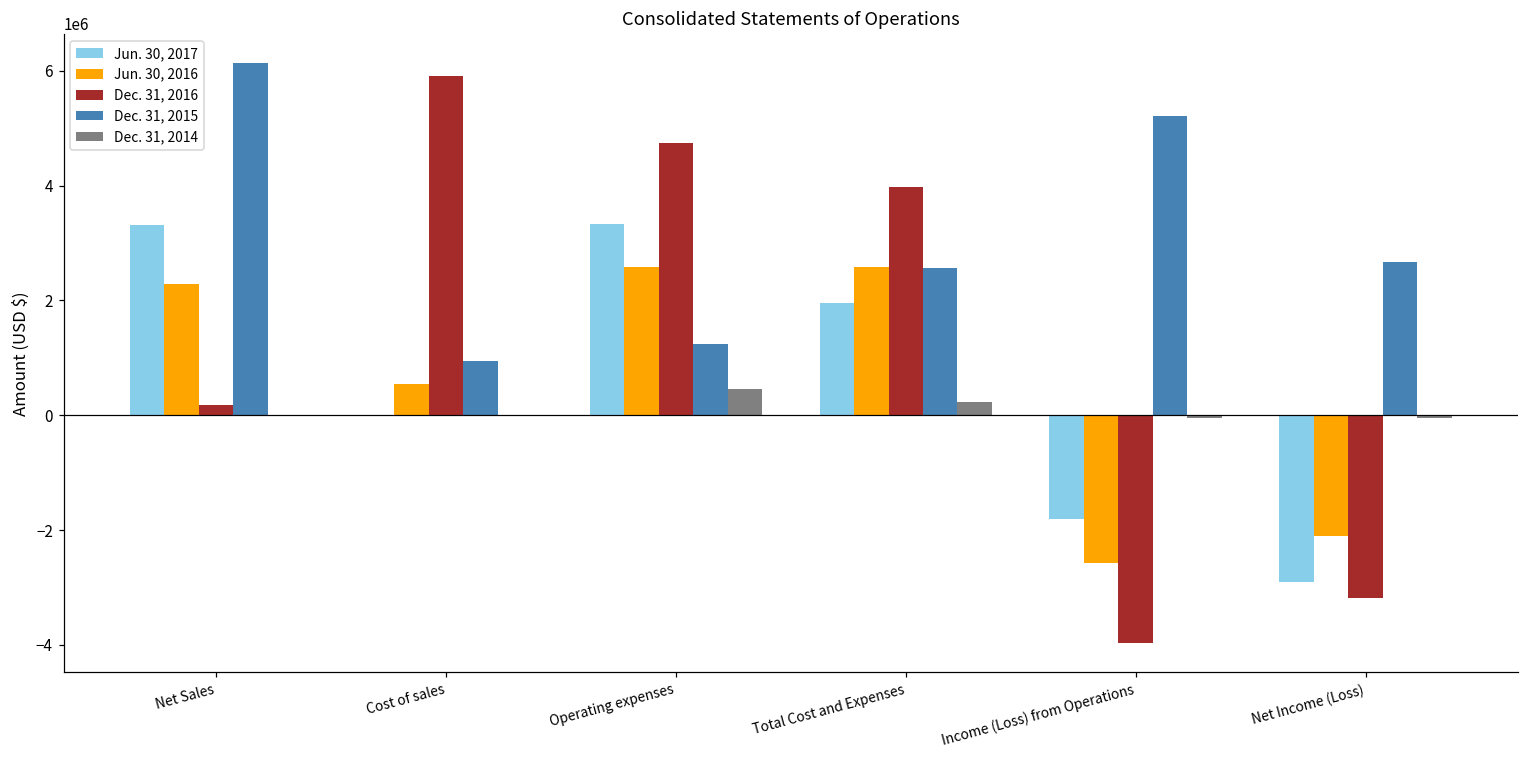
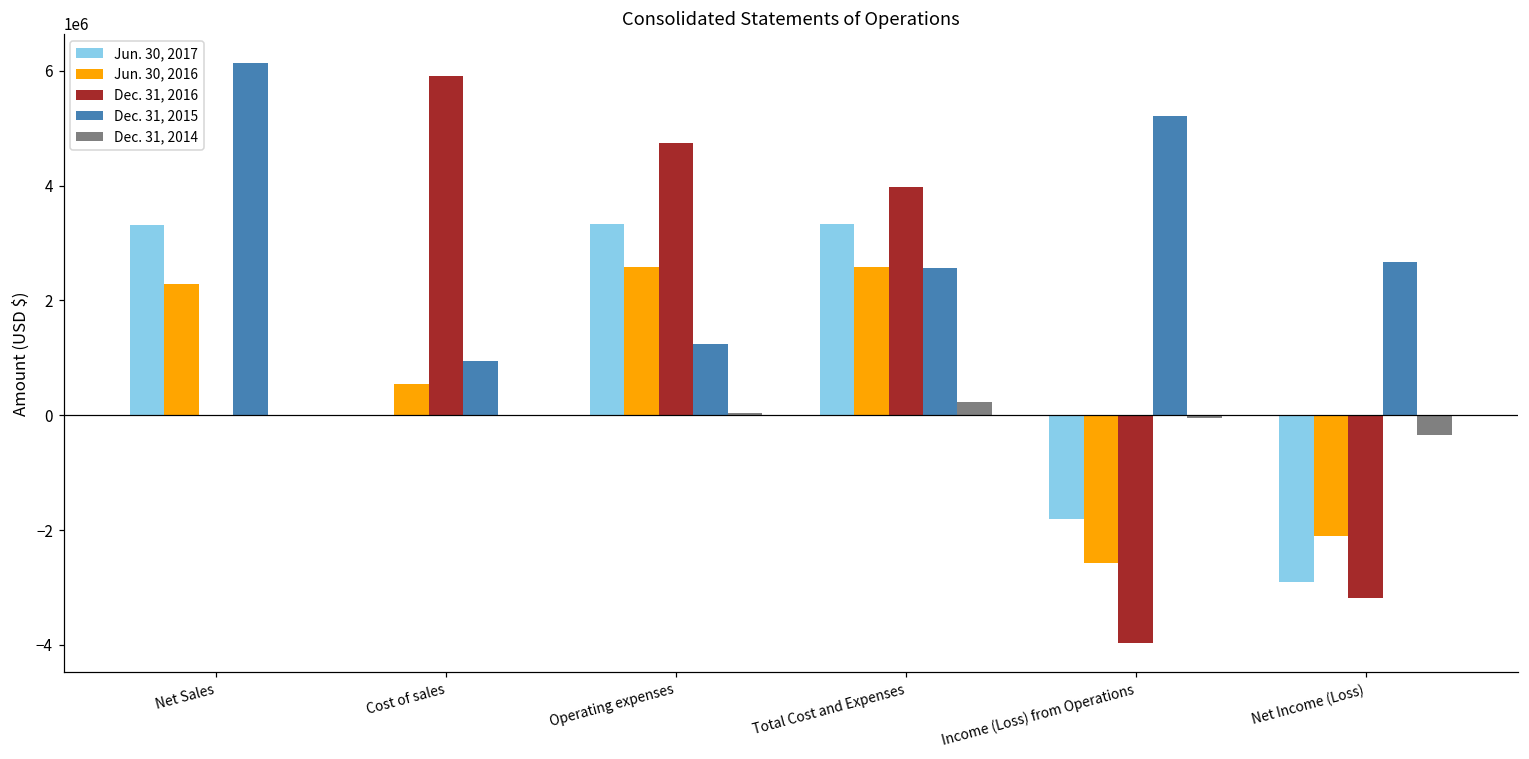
Dec. 31, 2016, Net Sales: 200000 -> 0
Dec. 31, 2014, Operating expenses: 500000 -> 0
Jun. 30, 2017, Total Cost and Expenses: 2000000 -> 3300000
Dec. 31, 2014, Net Income (Loss): 0 -> -300000
